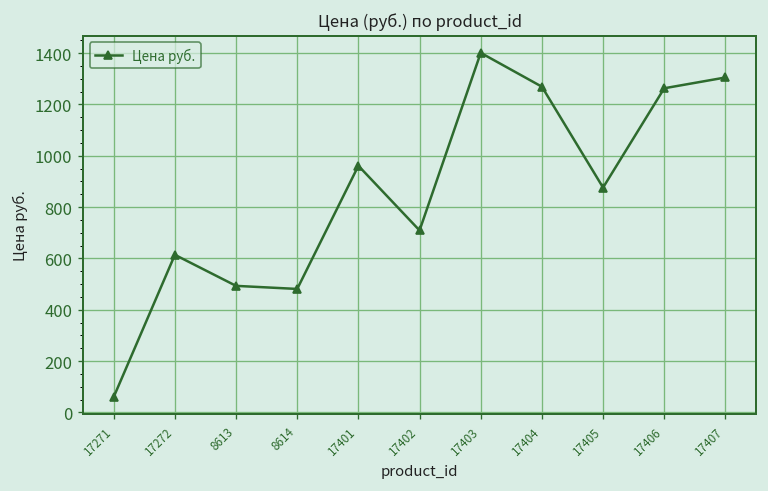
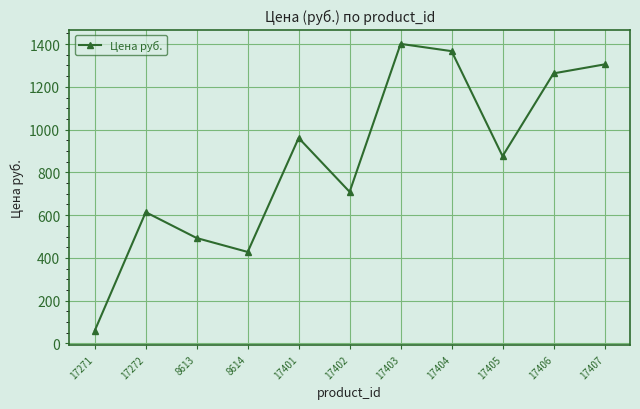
8614: 480 -> 430
17404: 1270 -> 1370
